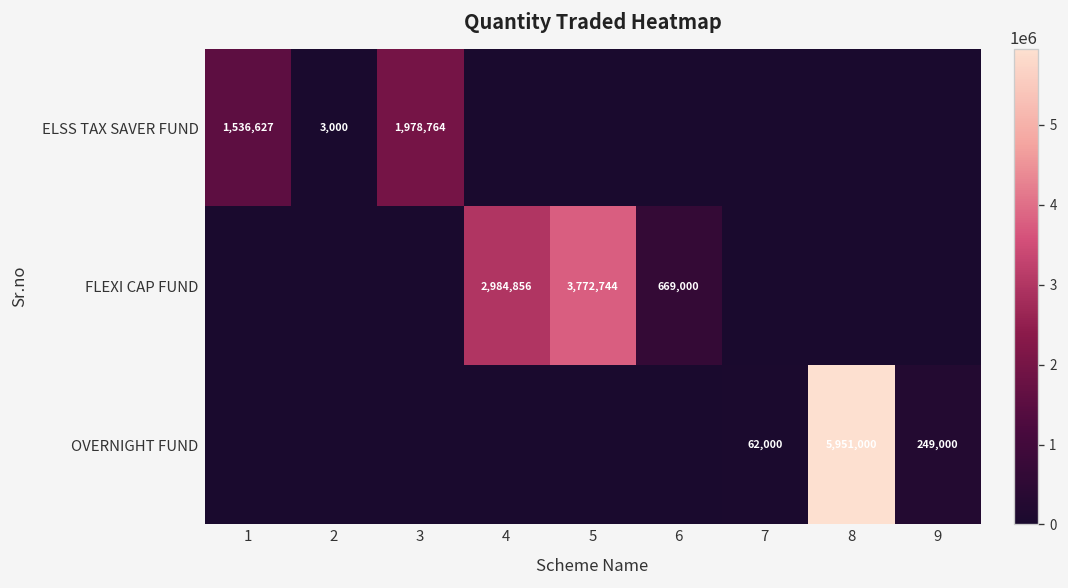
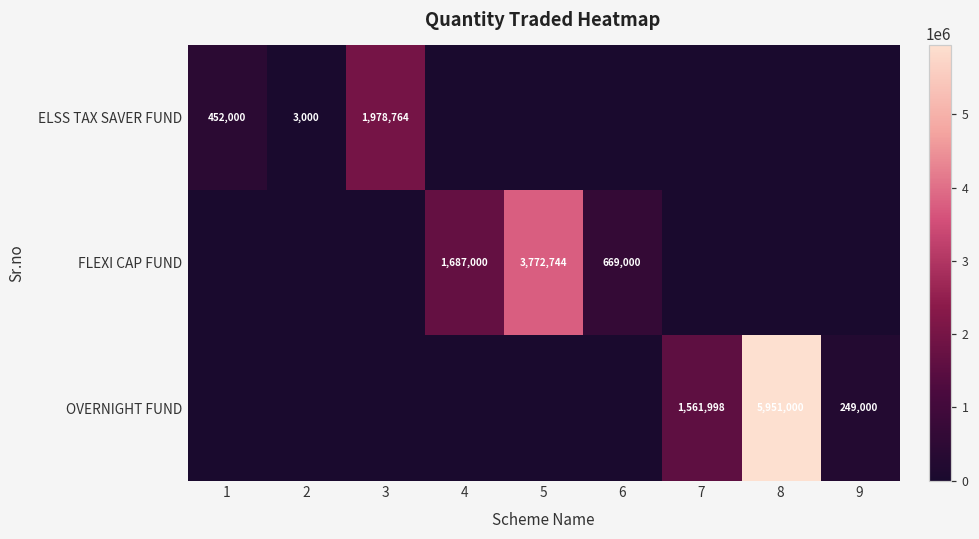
ELSS TAX SAVER FUND, 1: 1,536,627 -> 452,000
FLEXI CAP FUND, 4: 2,984,856 -> 1,687,000
OVERNIGHT FUND, 7: 62,000 -> 1,561,998
